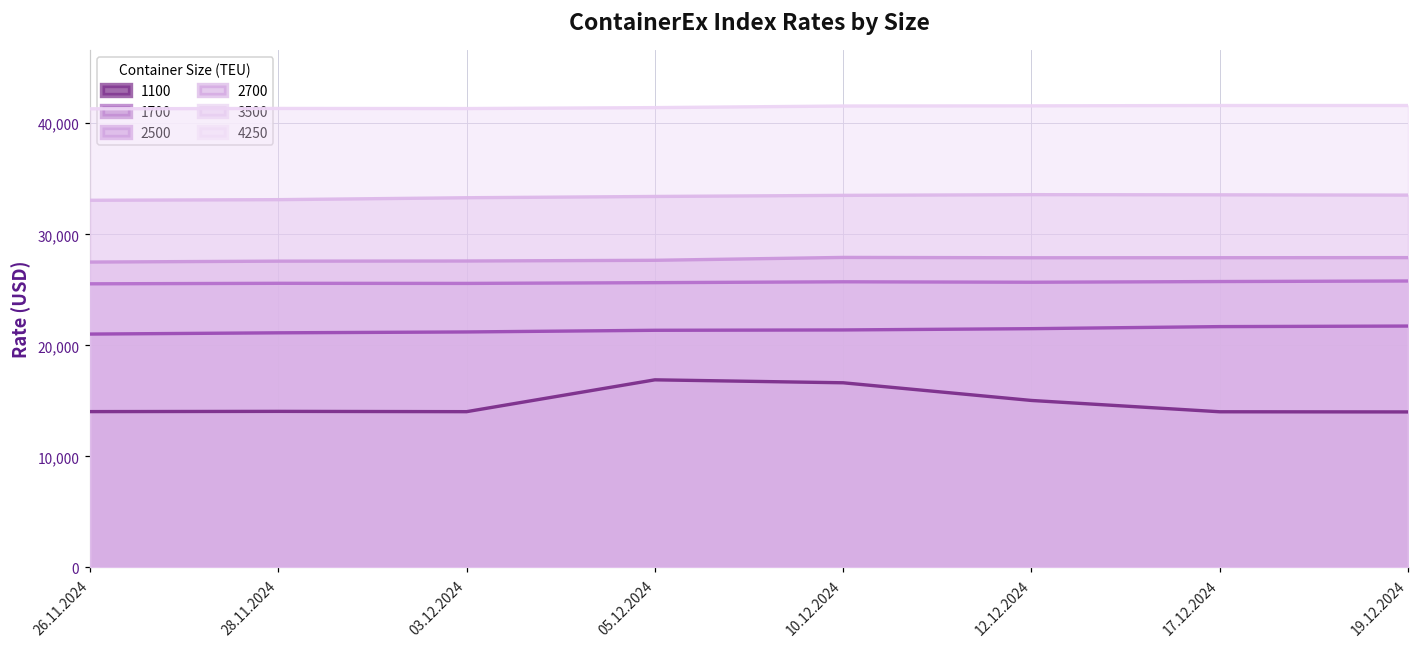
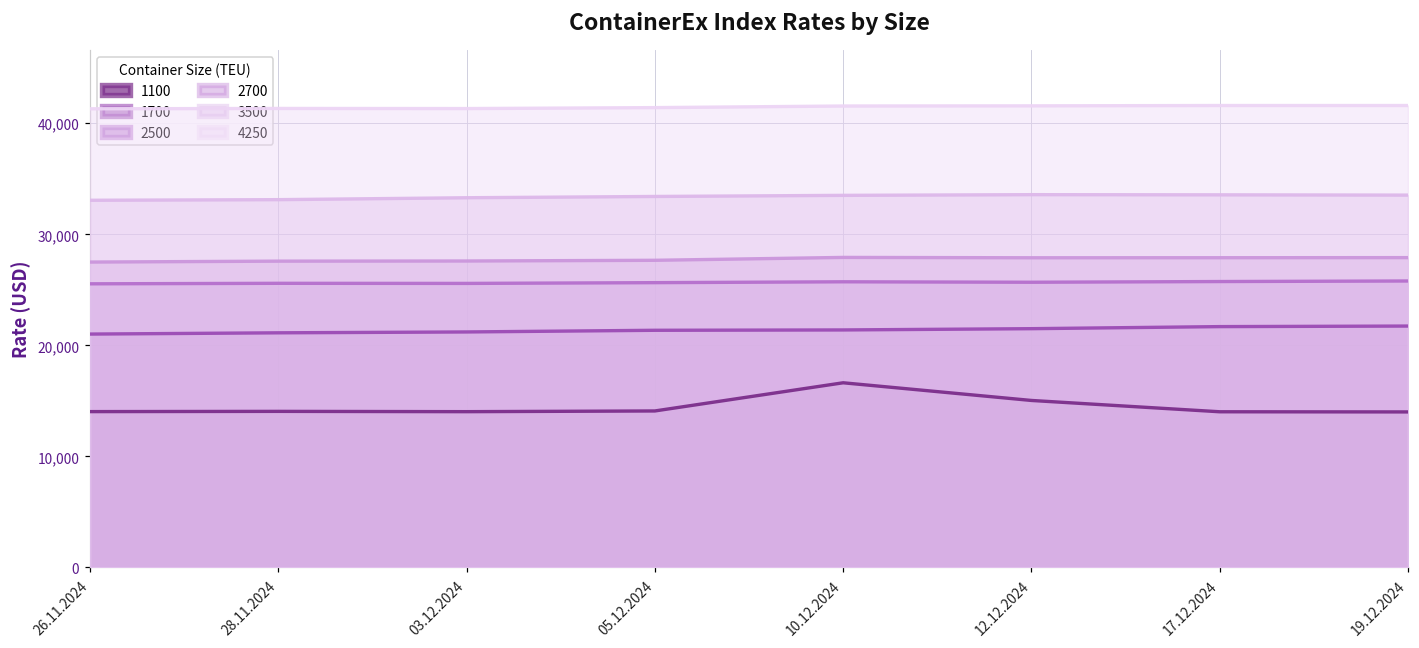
1100, 05.12.2024: 16,900 -> 14,100
